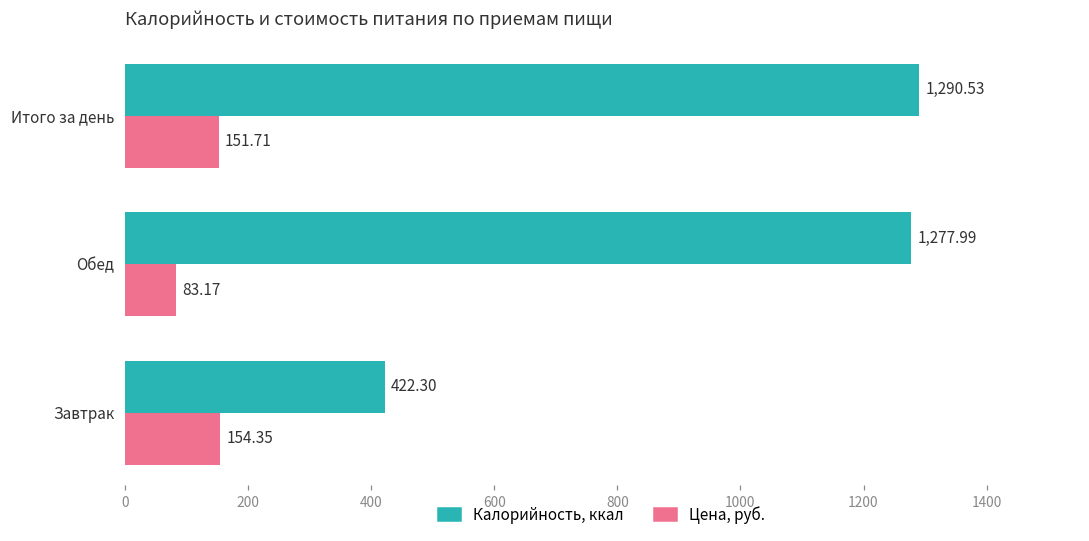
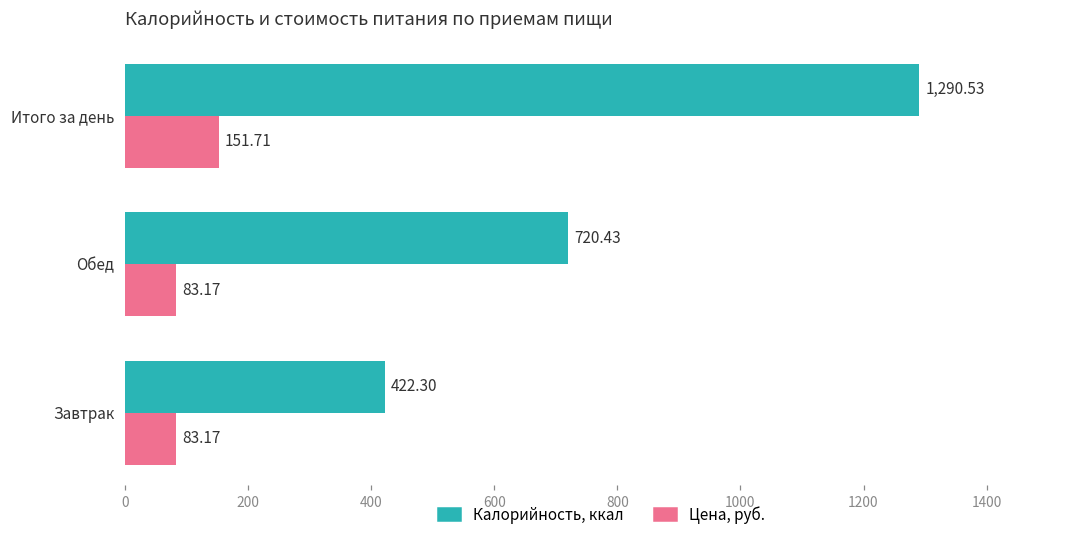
Калорийность, ккал, Обед: 1,277.99 -> 720.43
Цена, руб., Завтрак: 154.35 -> 83.17
